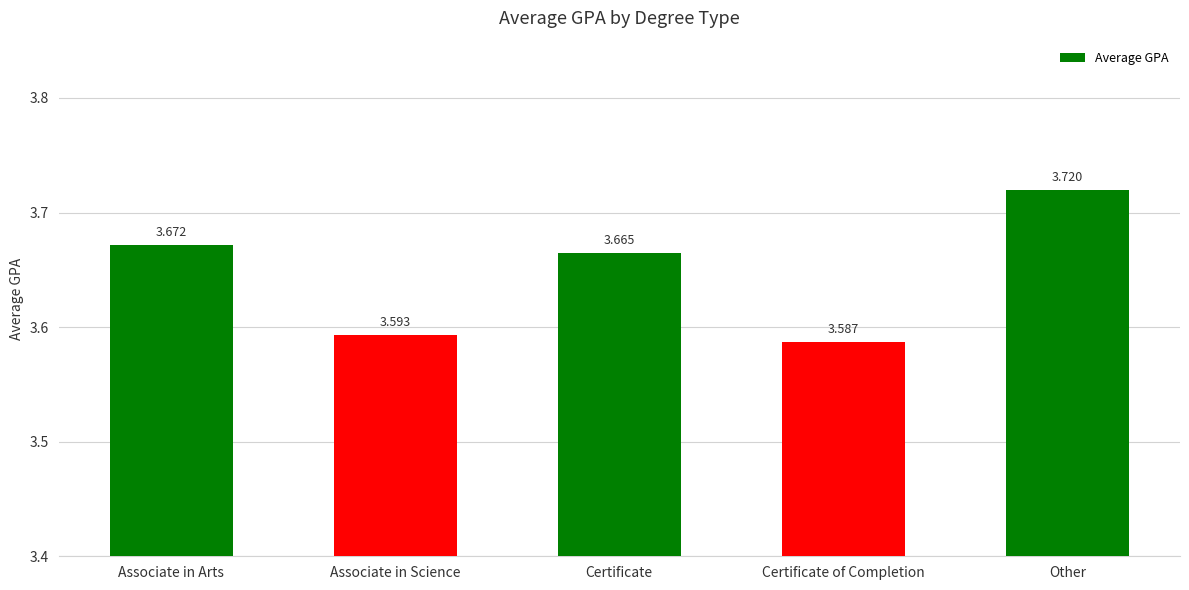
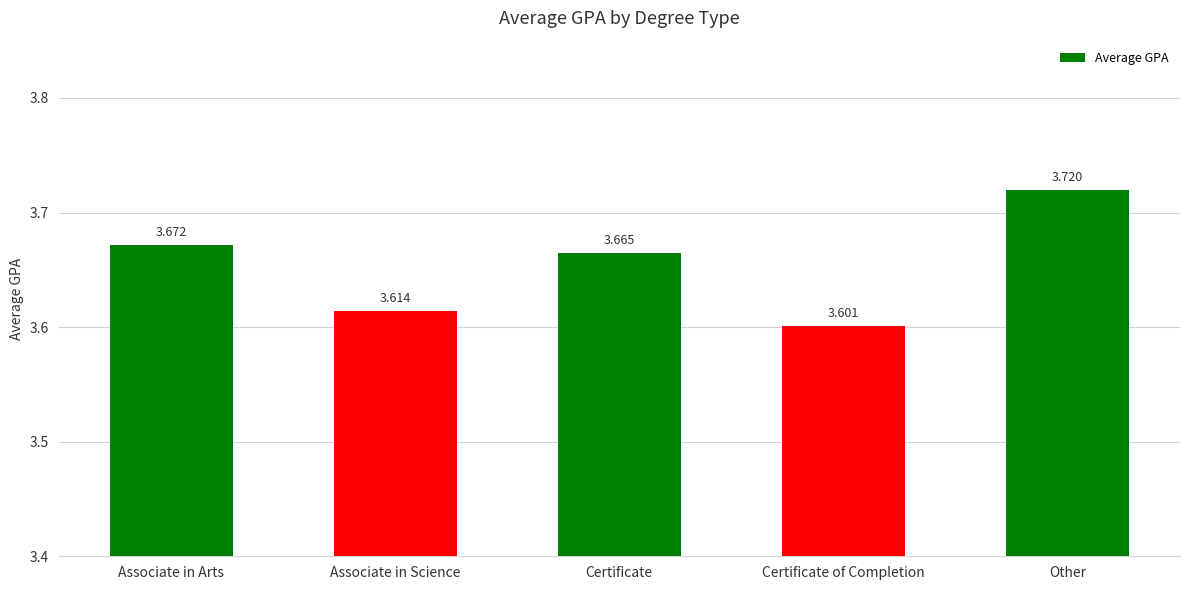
Associate in Science: 3.593 -> 3.614
Certificate of Completion: 3.587 -> 3.601
